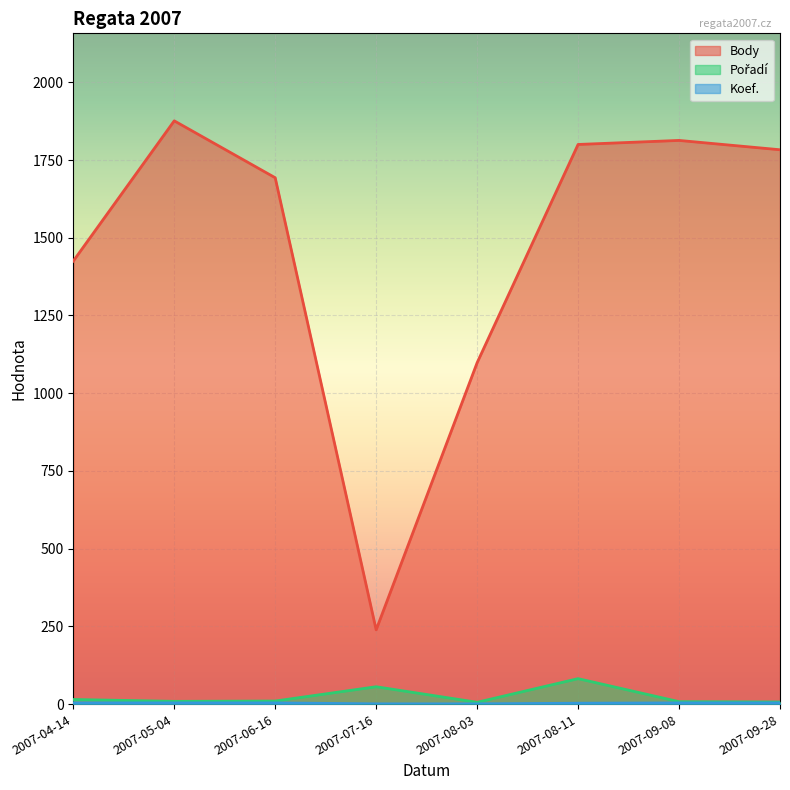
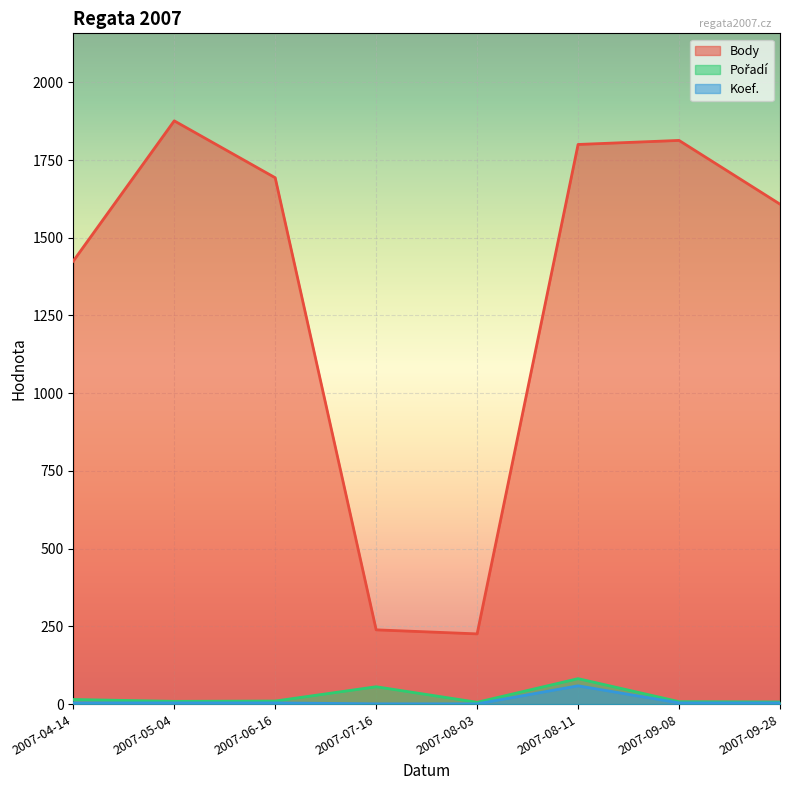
Body, 2007-08-03: 1100 -> 230
Koef., 2007-08-11: 0 -> 60
Body, 2007-09-28: 1780 -> 1610
